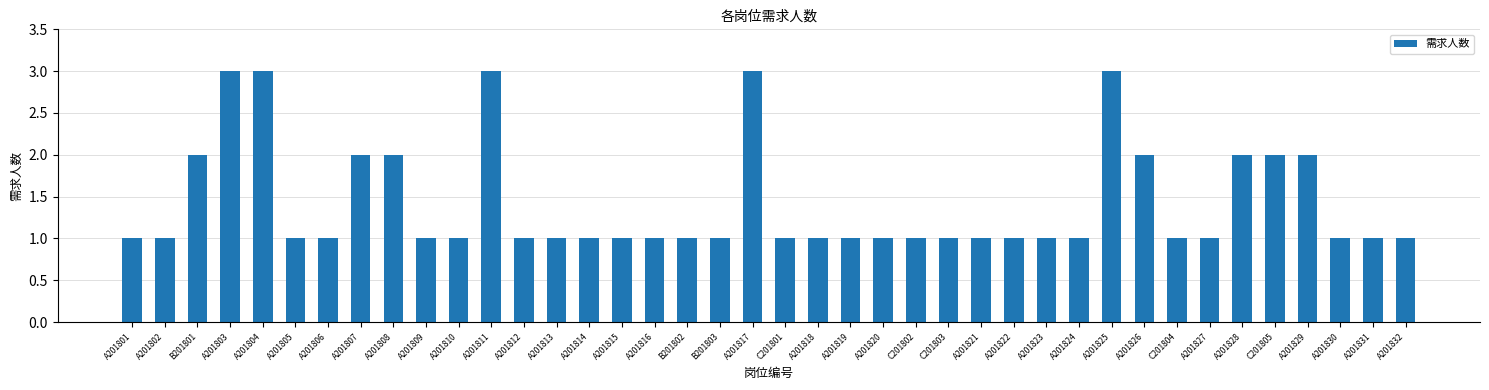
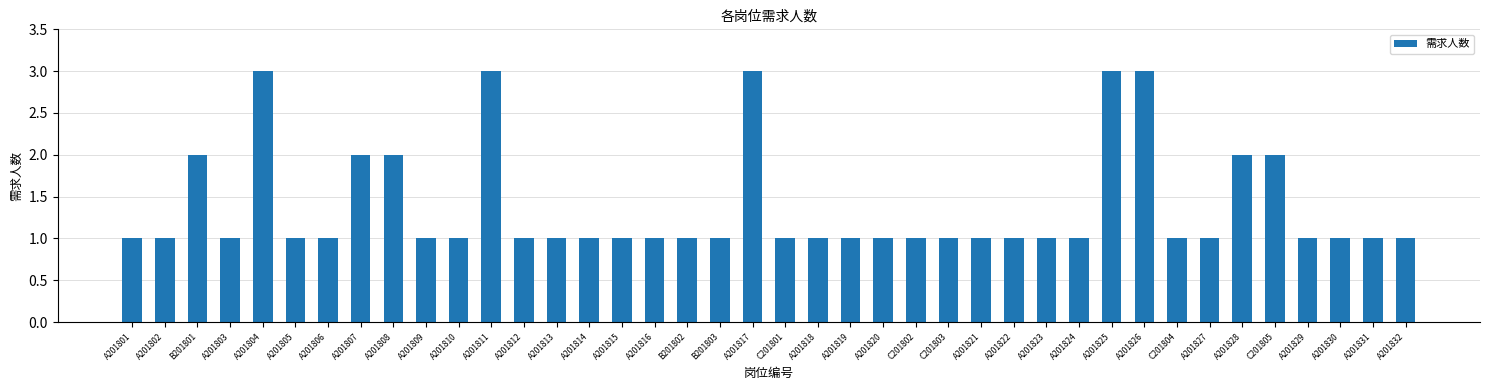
A201803: 3 -> 1
A201826: 2 -> 3
A201829: 2 -> 1
